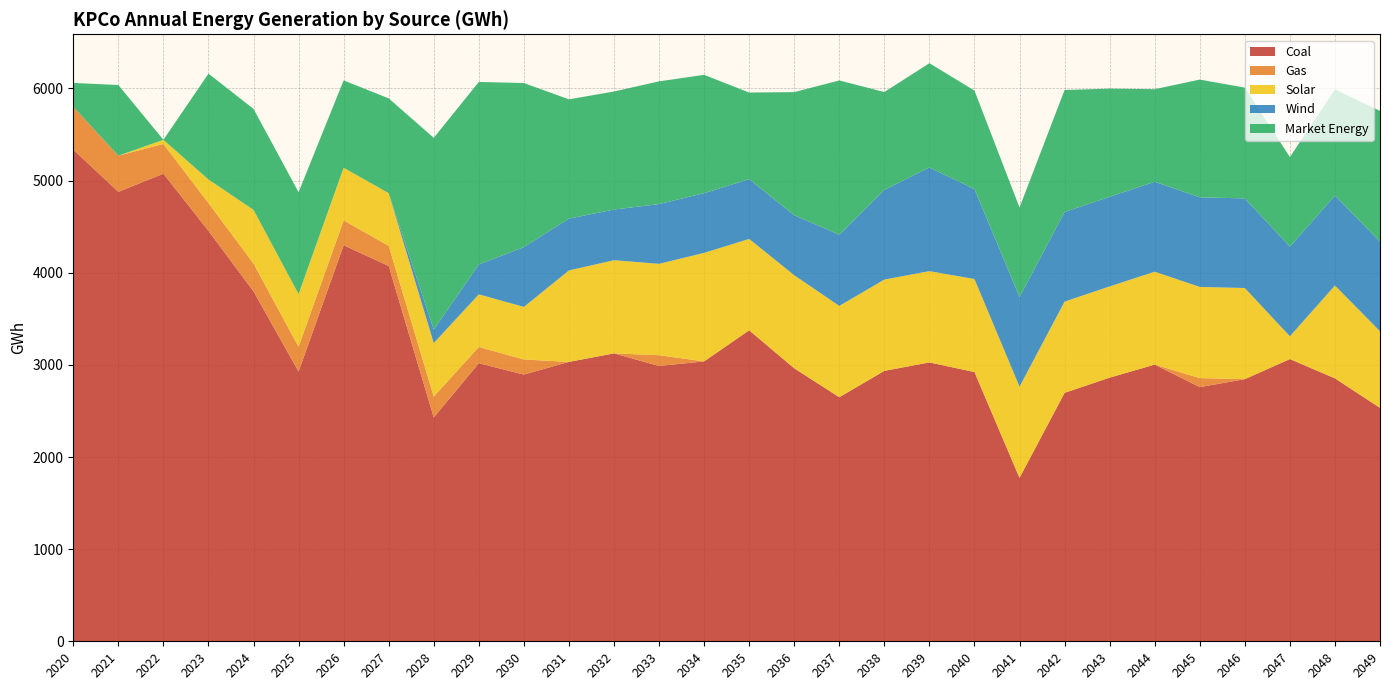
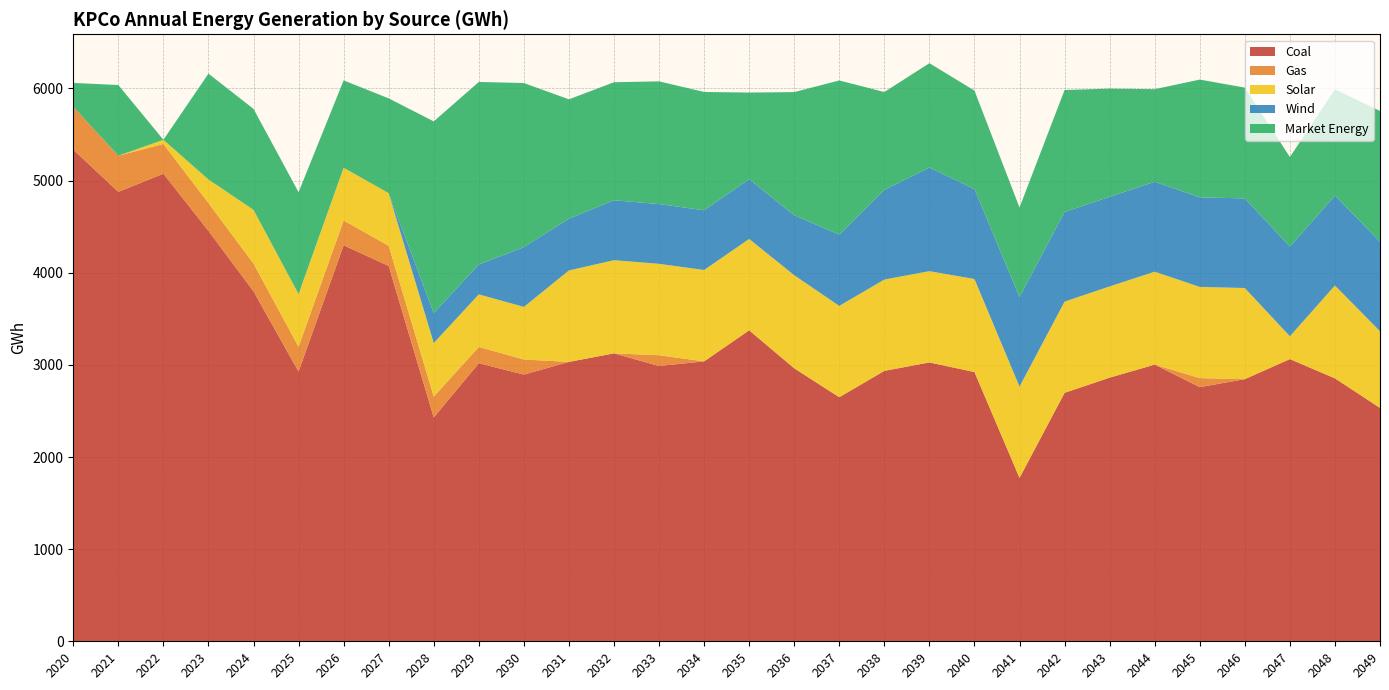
Wind, 2028: 100 -> 300
Wind, 2032: 500 -> 700
Solar, 2034: 1200 -> 1000
